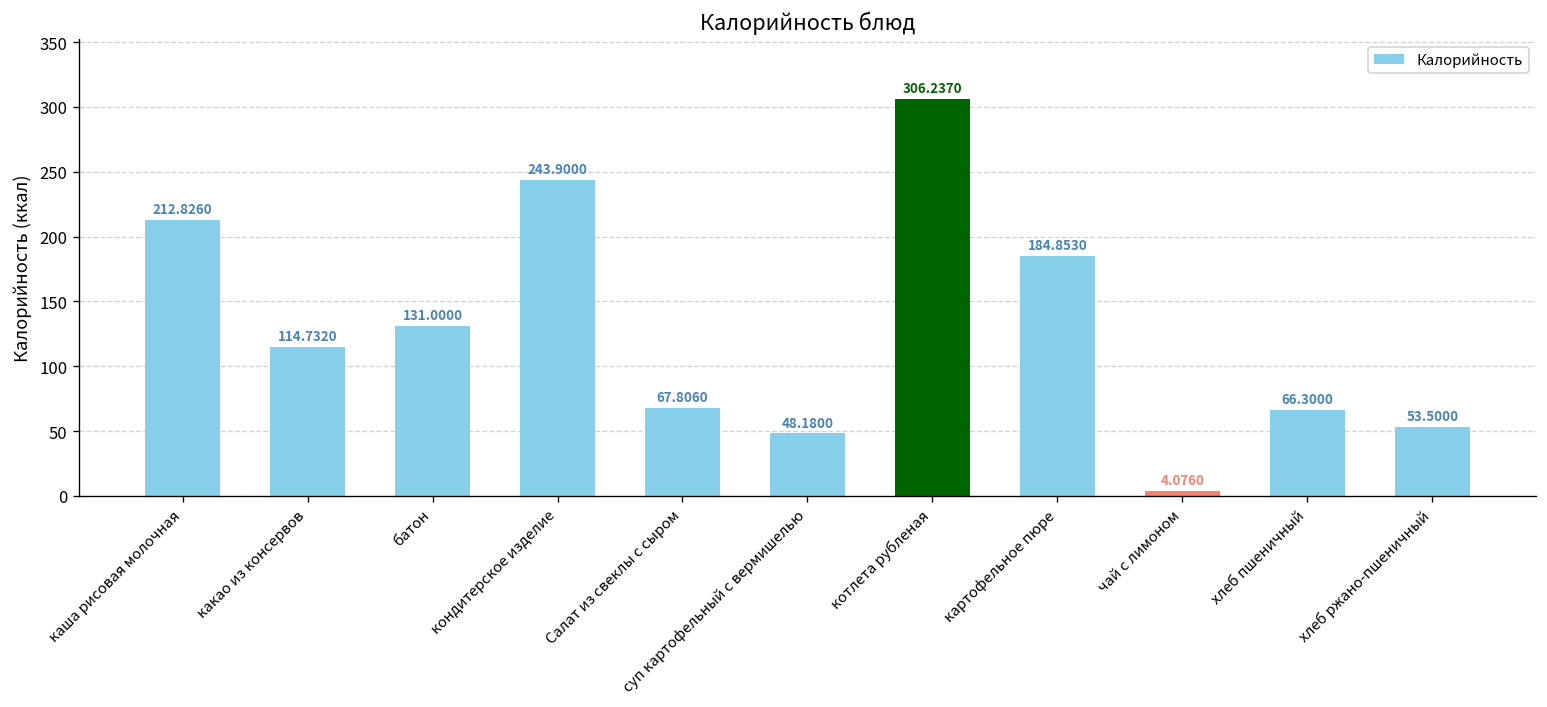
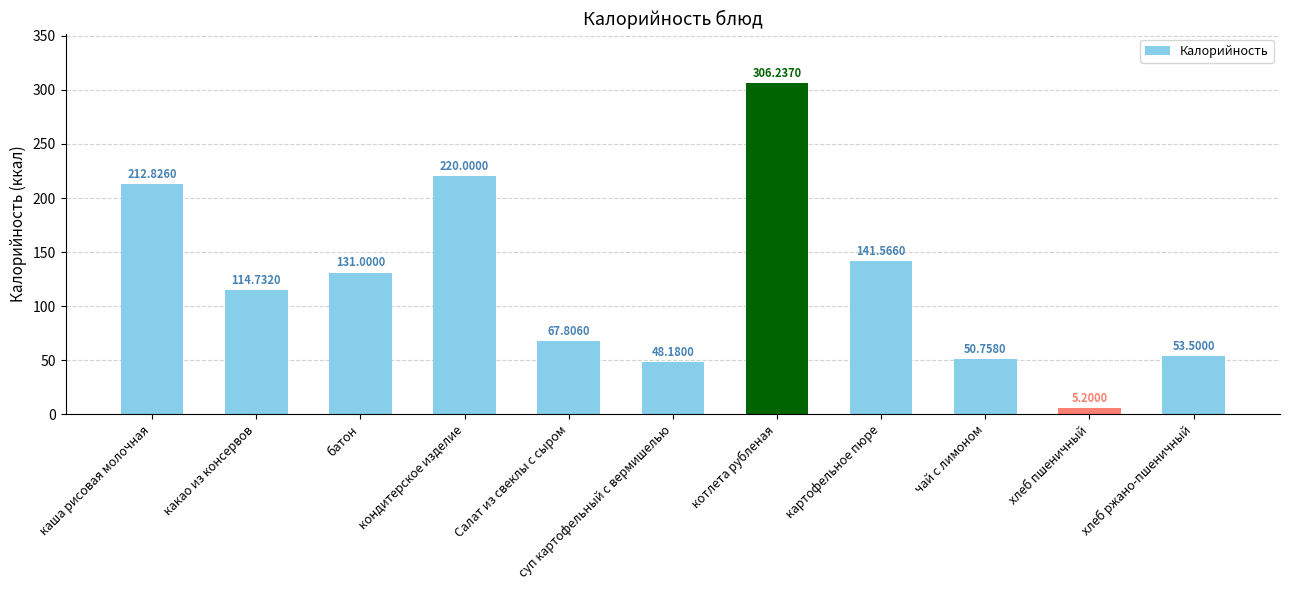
кондитерское изделие: 243.9000 -> 220.0000
картофельное пюре: 184.8530 -> 141.5660
чай с лимоном: 4.0760 -> 50.7580
хлеб пшеничный: 66.3000 -> 5.2000
